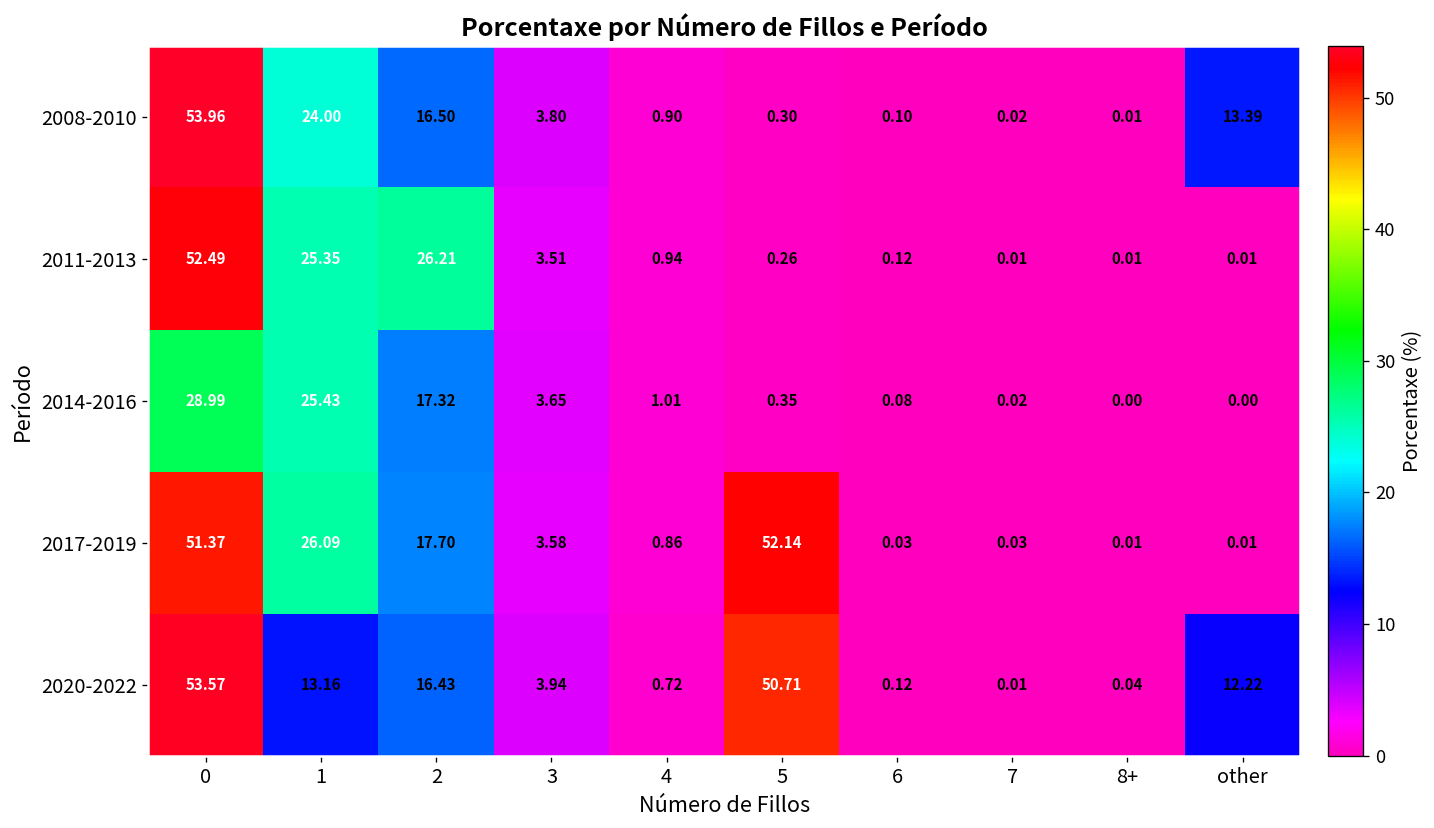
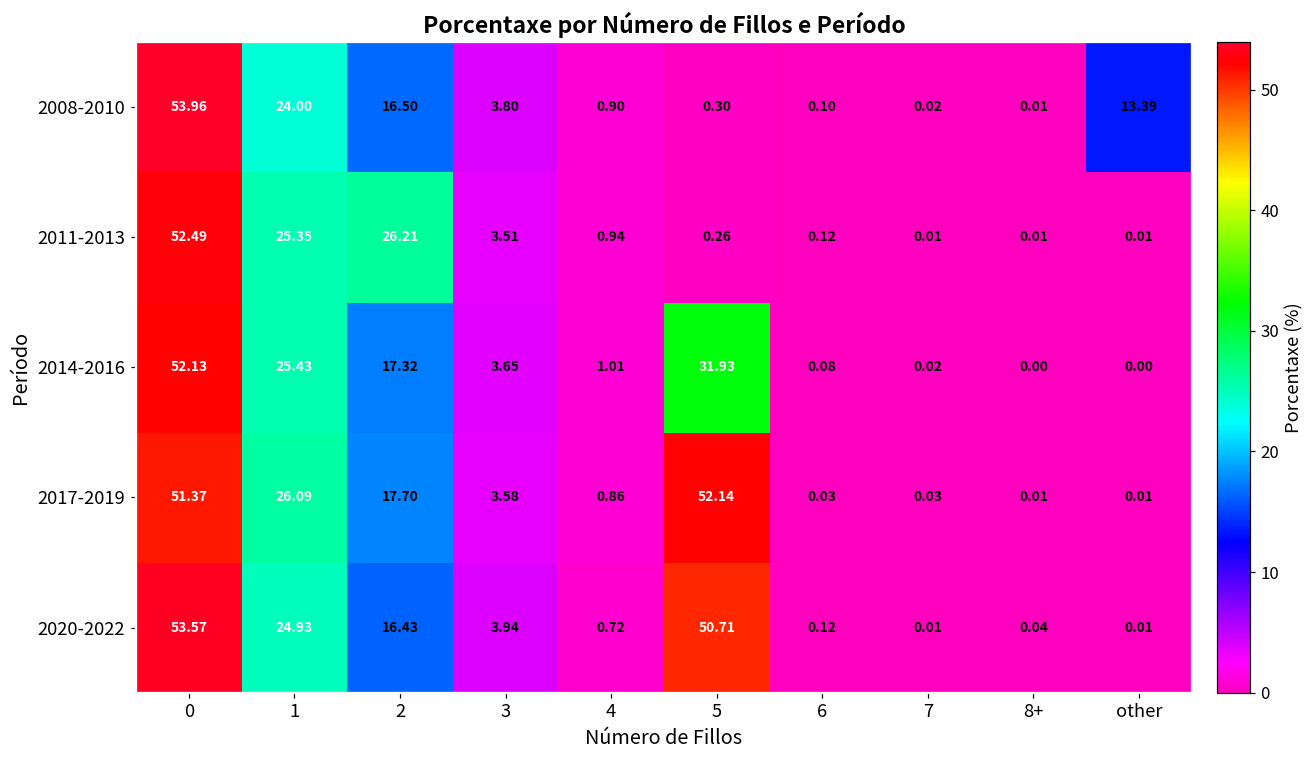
2014-2016, 0: 28.99 -> 52.13
2014-2016, 5: 0.35 -> 31.93
2020-2022, 1: 13.16 -> 24.93
2020-2022, other: 12.22 -> 0.01
